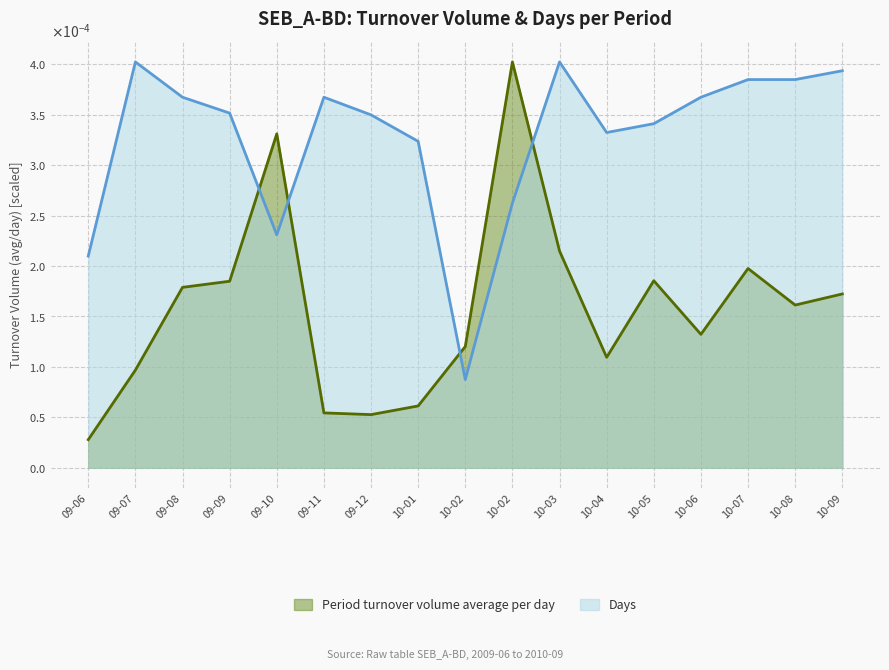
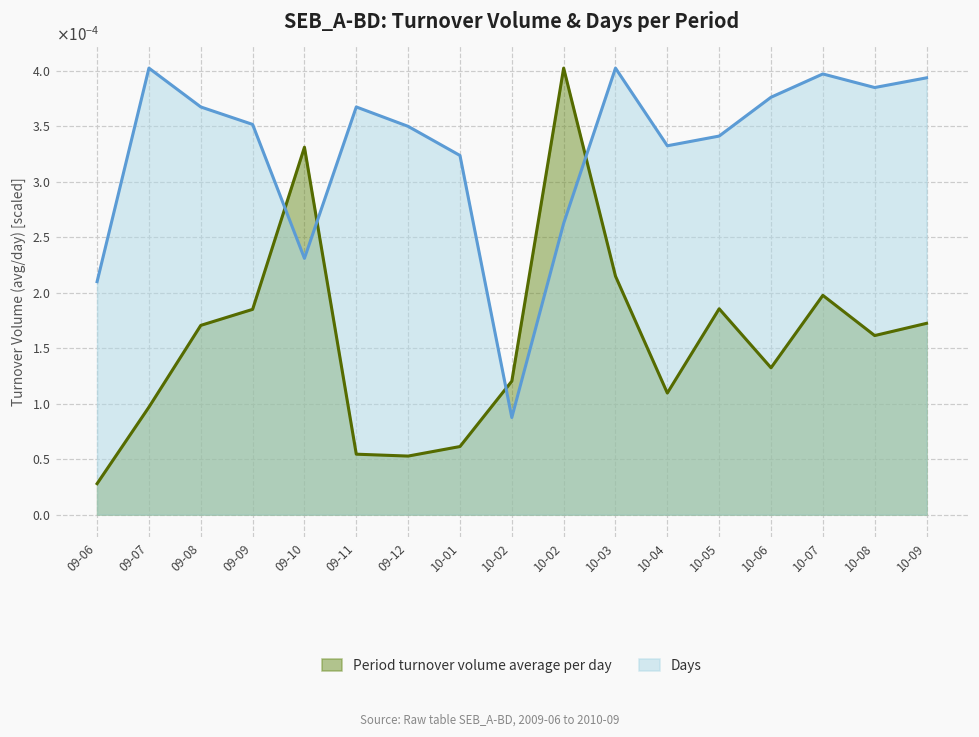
Period turnover volume average per day, 09-08: 0.000179 -> 0.000171
Days, 10-06: 0.000367 -> 0.000376
Days, 10-07: 0.000385 -> 0.000397
